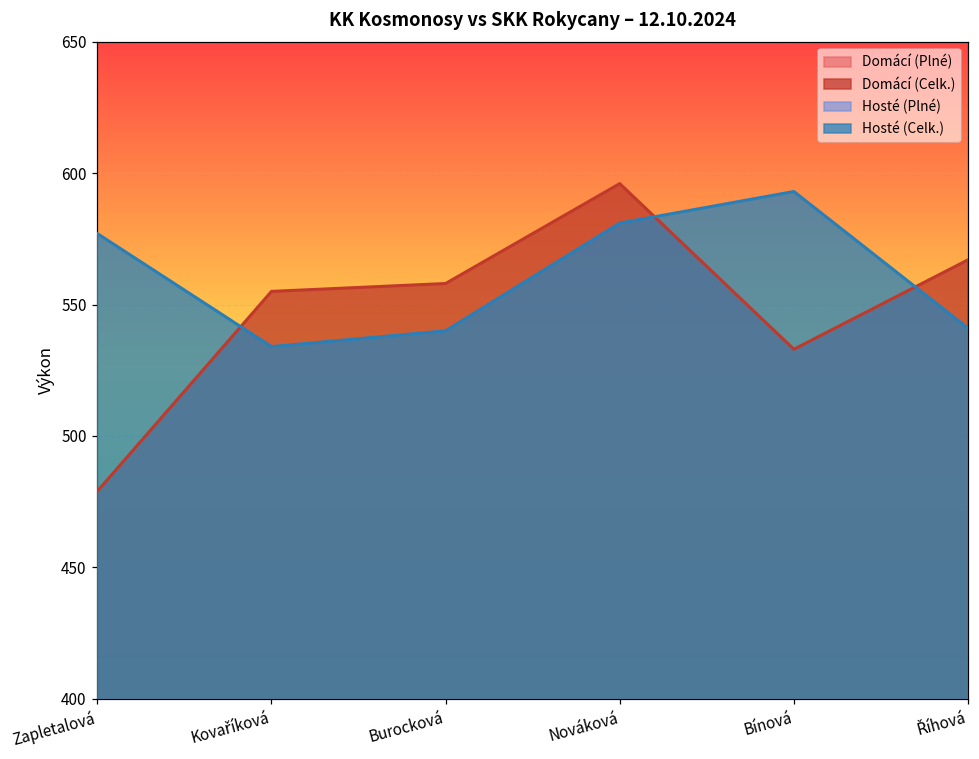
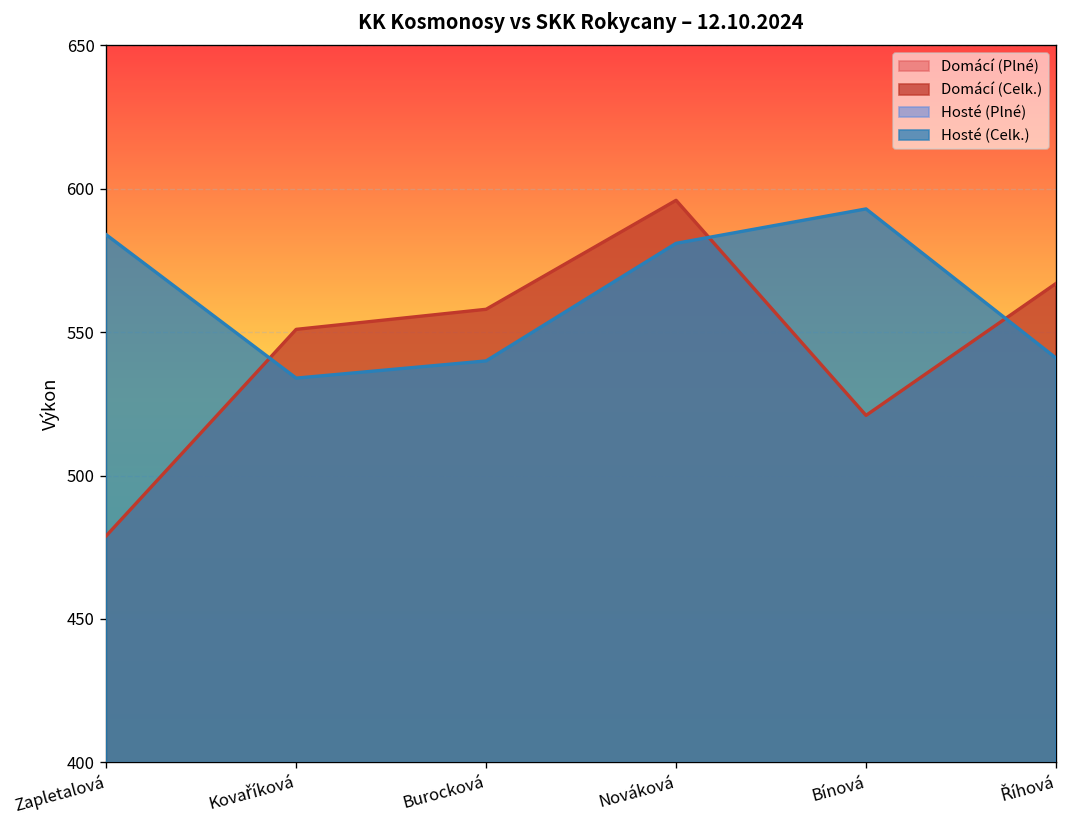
Hosté (Celk.), Zapletalová: 577 -> 584
Domácí (Celk.), Kovaříková: 555 -> 551
Domácí (Celk.), Bínová: 533 -> 521
